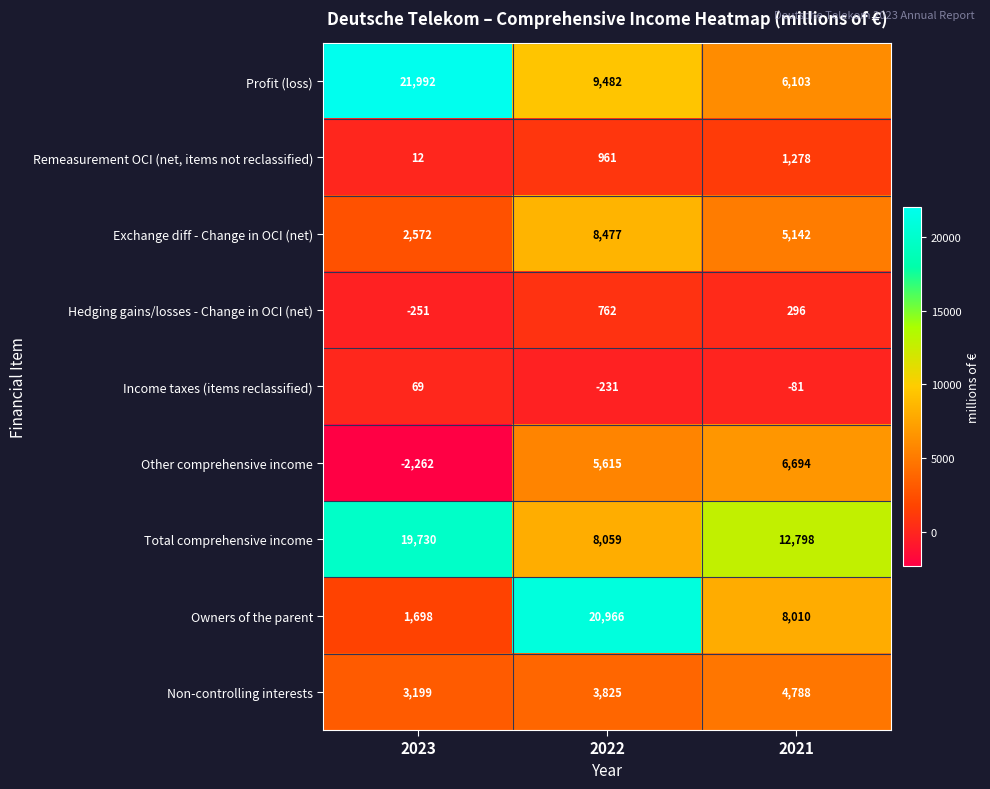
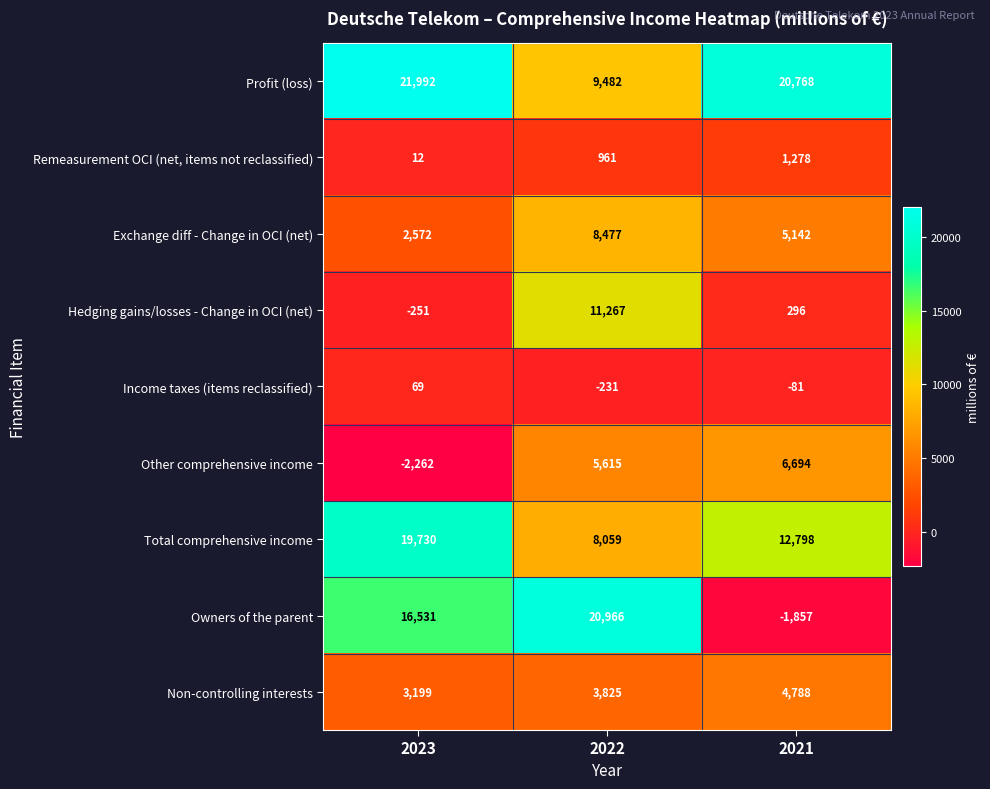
Profit (loss), 2021: 6,103 -> 20,768
Hedging gains/losses - Change in OCI (net), 2022: 762 -> 11,267
Owners of the parent, 2023: 1,698 -> 16,531
Owners of the parent, 2021: 8,010 -> -1,857
